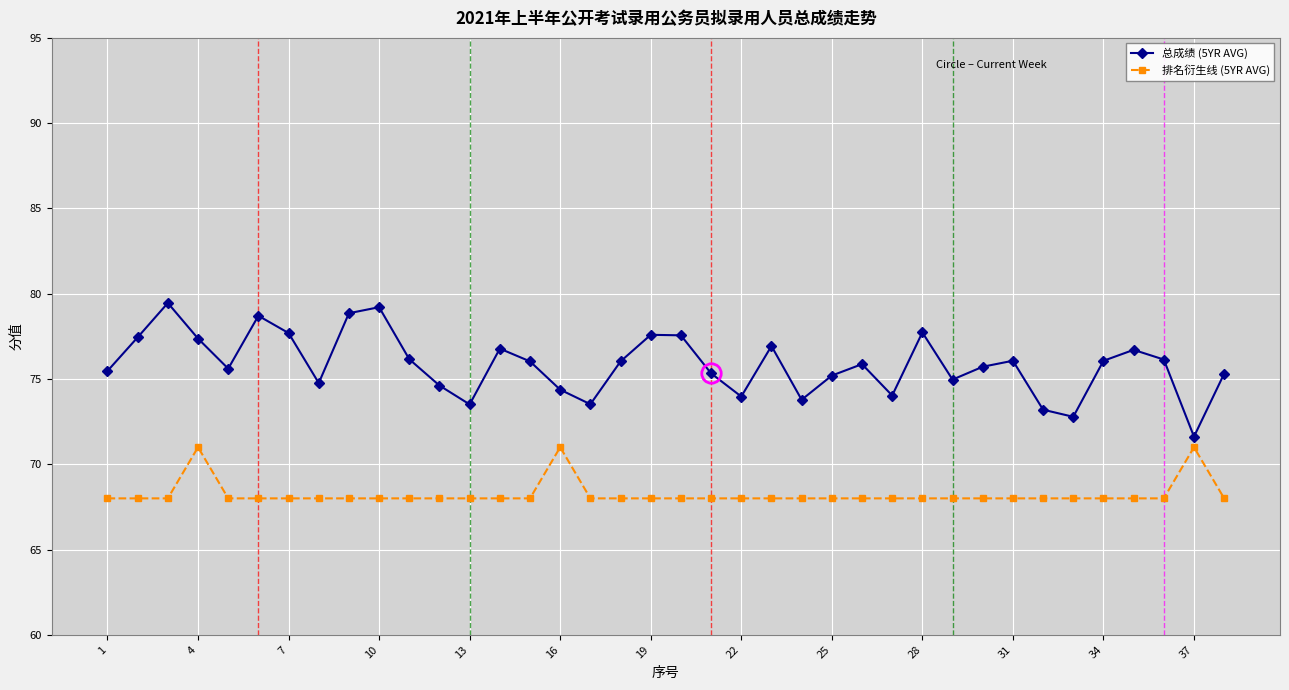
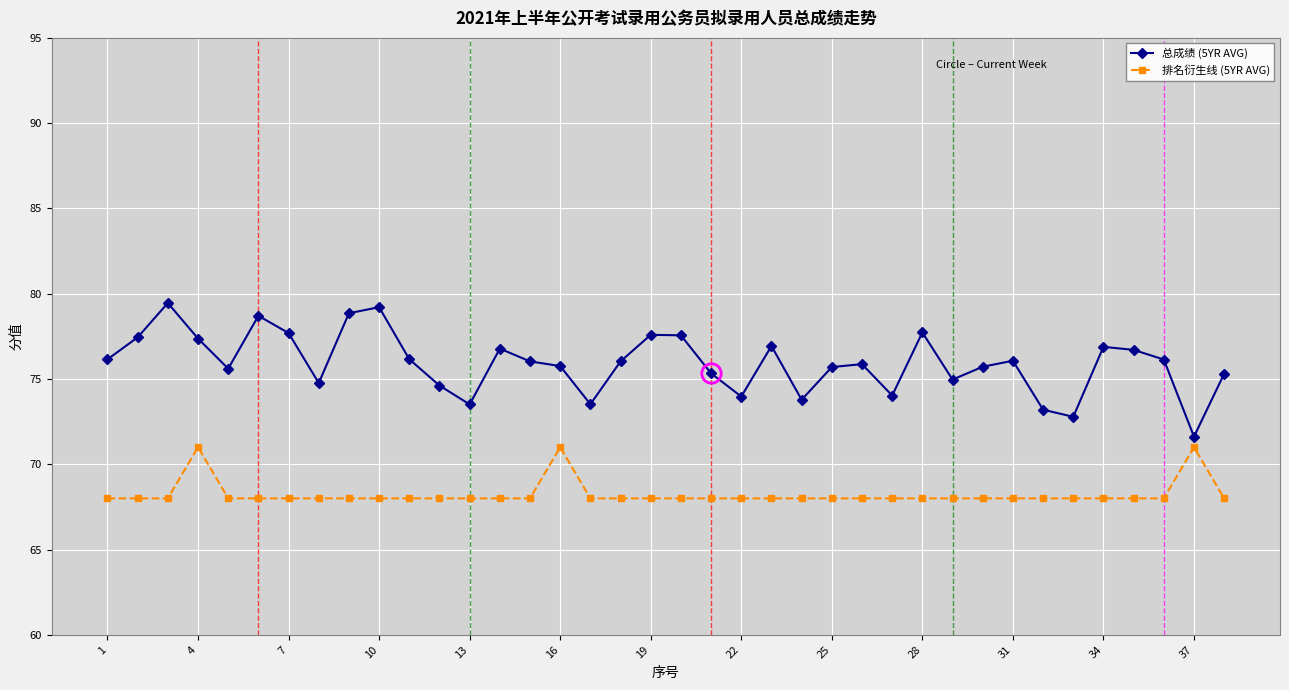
总成绩 (5YR AVG), 1: 75.5 -> 76.2
总成绩 (5YR AVG), 16: 74.4 -> 75.8
总成绩 (5YR AVG), 25: 75.2 -> 75.7
总成绩 (5YR AVG), 34: 76.1 -> 76.9
